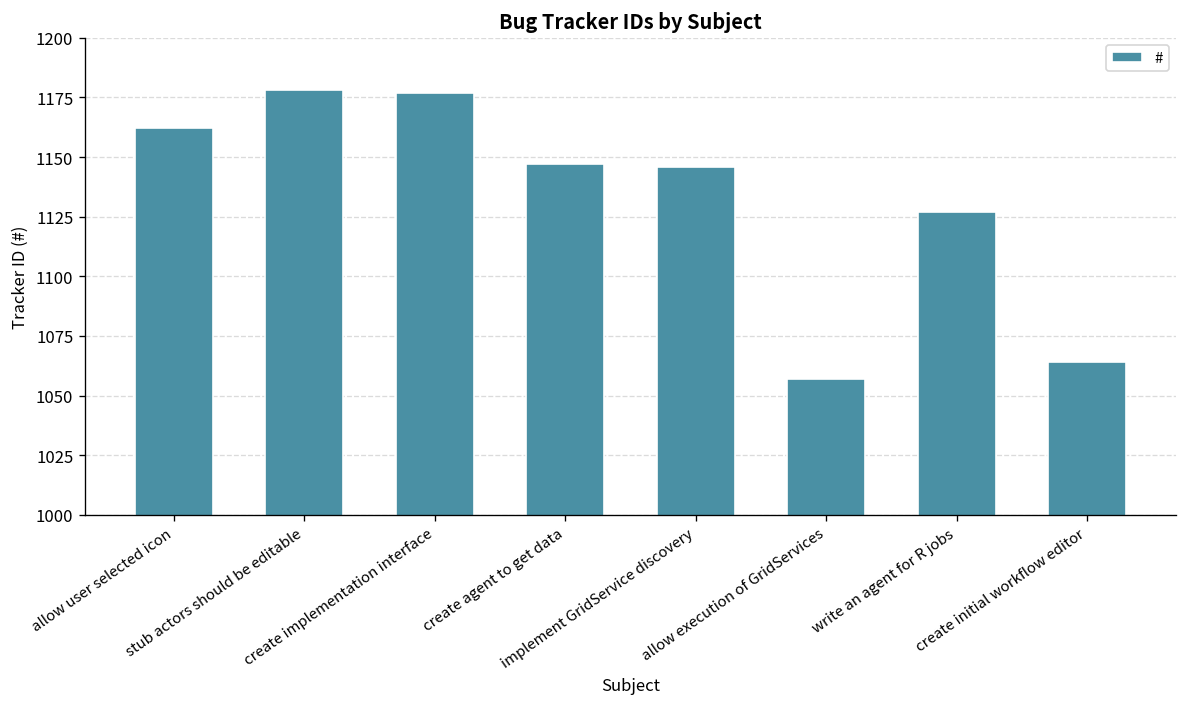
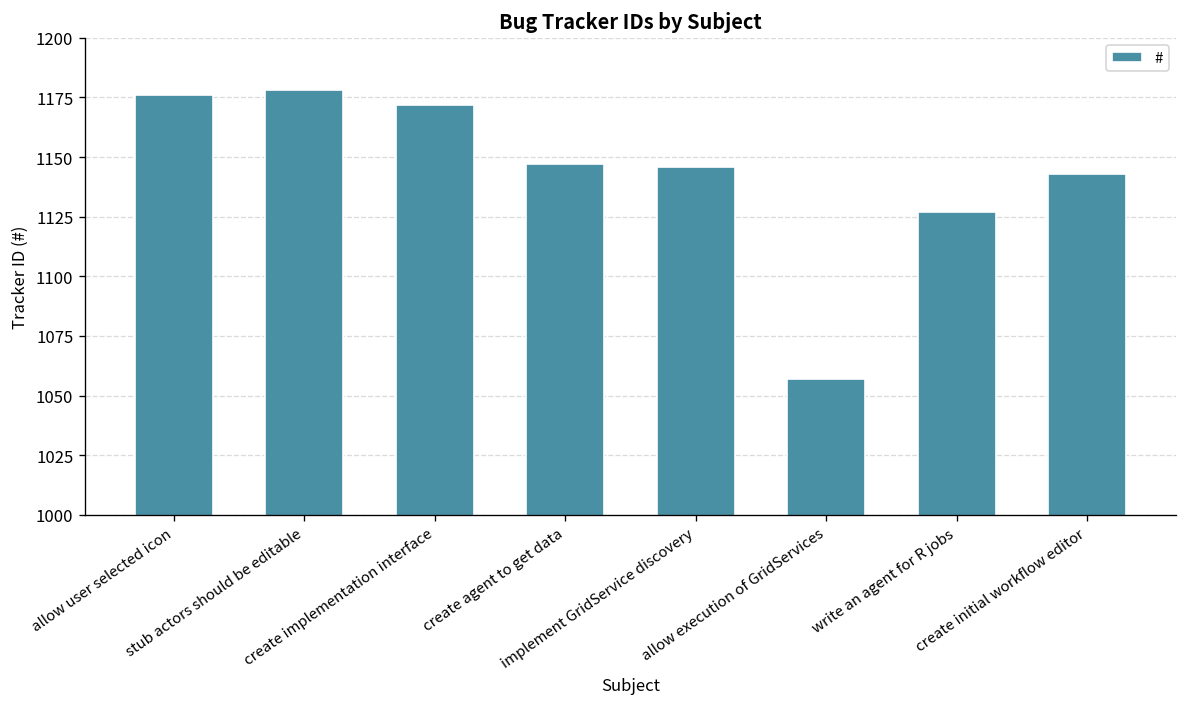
allow user selected icon: 1162 -> 1176
create implementation interface: 1177 -> 1172
create initial workflow editor: 1064 -> 1143
